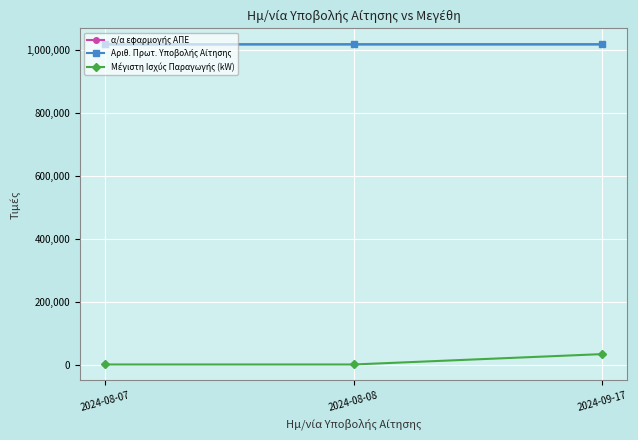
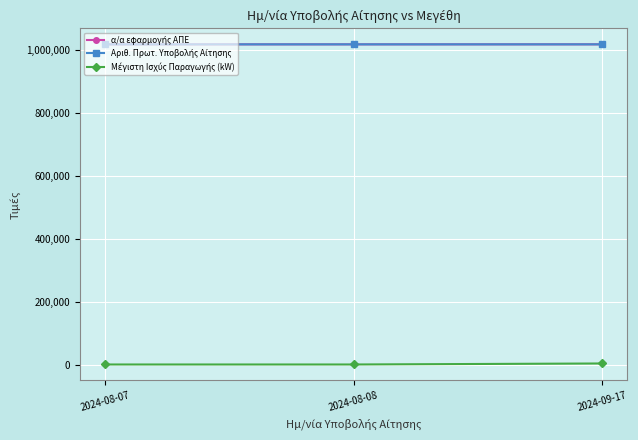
Μέγιστη Ισχύς Παραγωγής (kW), 2024-09-17: 30,000 -> 0
